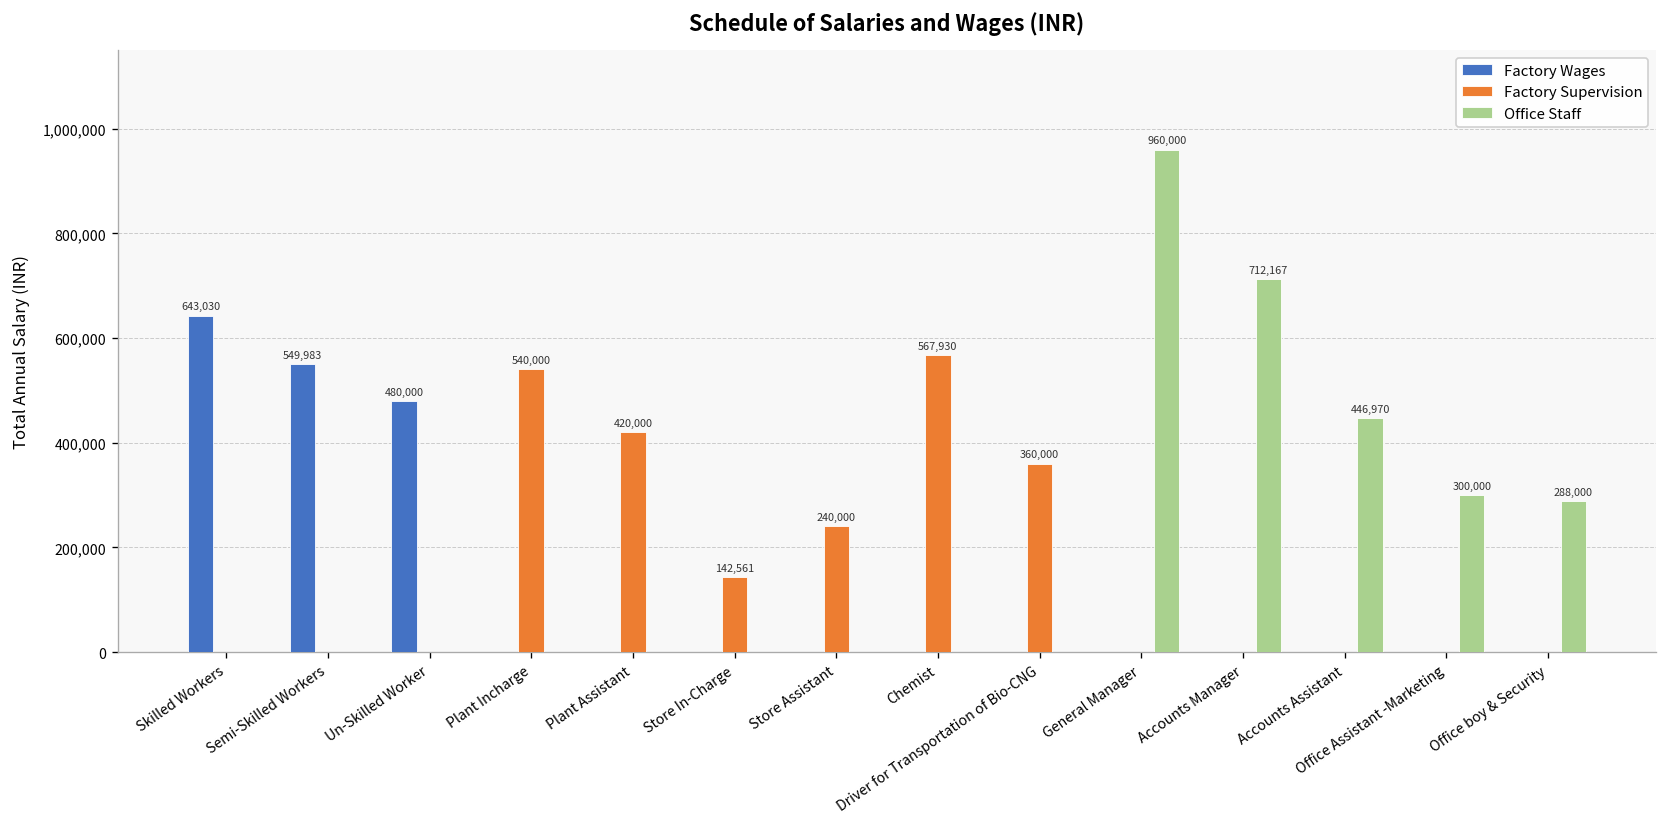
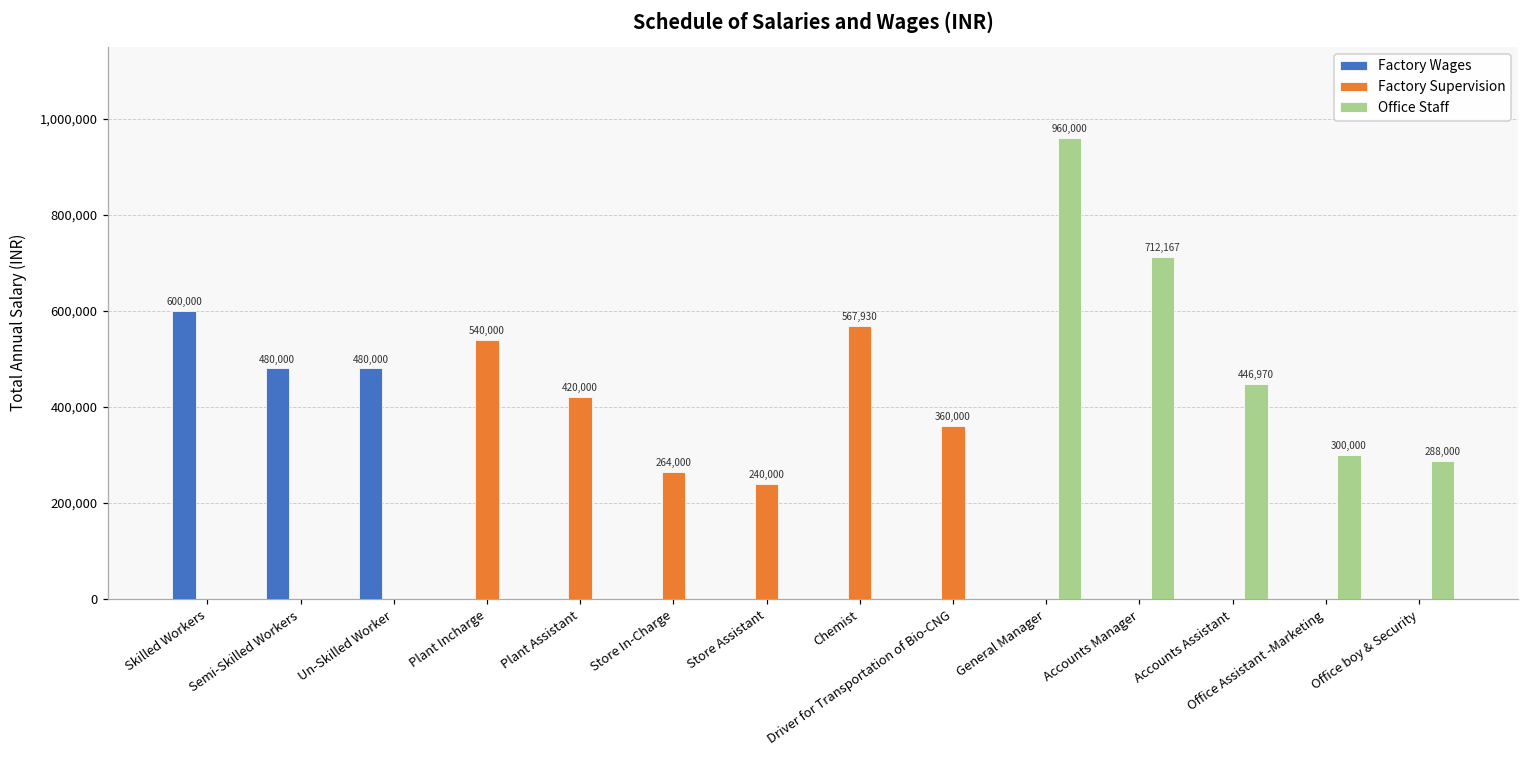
Factory Wages, Skilled Workers: 643,030 -> 600,000
Factory Wages, Semi-Skilled Workers: 549,983 -> 480,000
Factory Supervision, Store In-Charge: 142,561 -> 264,000
